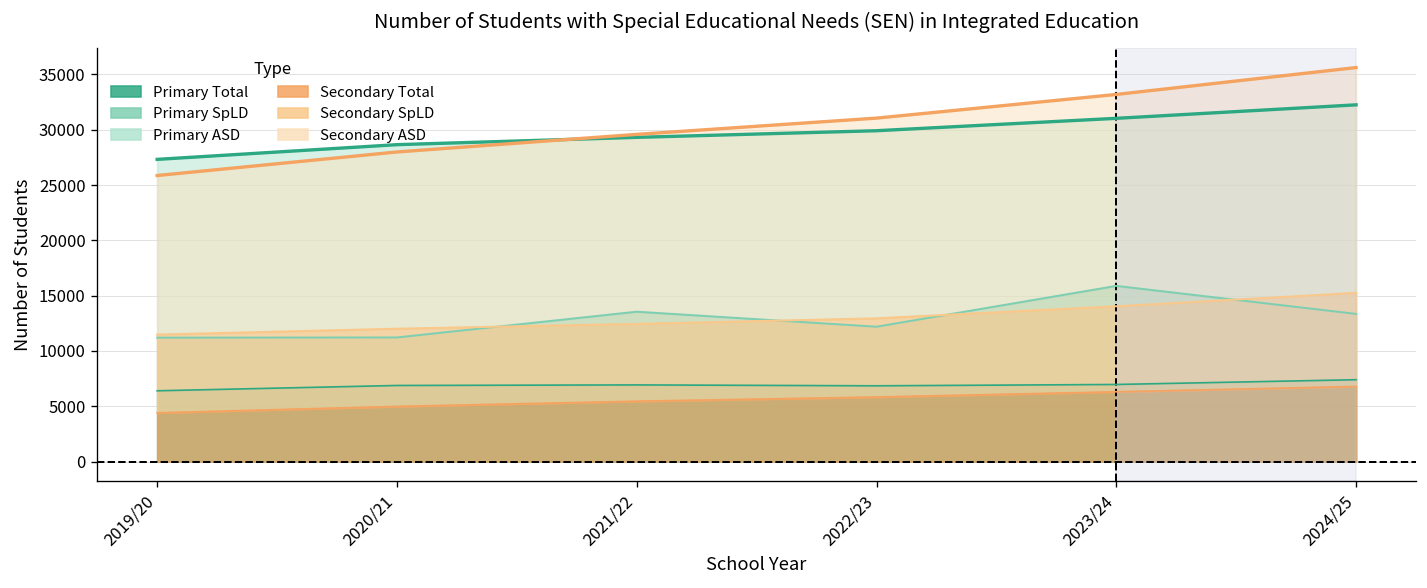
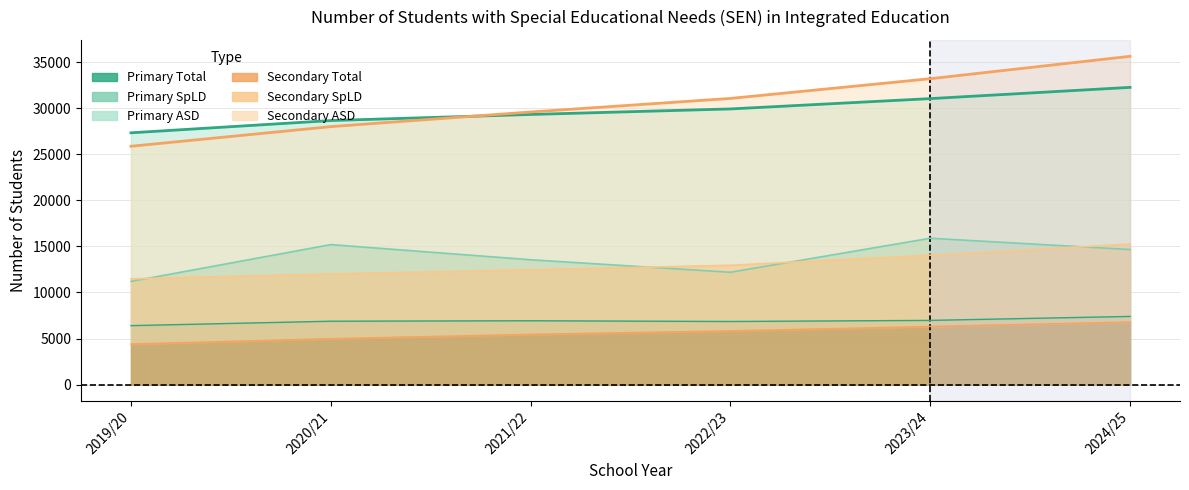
Primary SpLD, 2020/21: 11000 -> 15000
Primary SpLD, 2024/25: 13000 -> 15000
